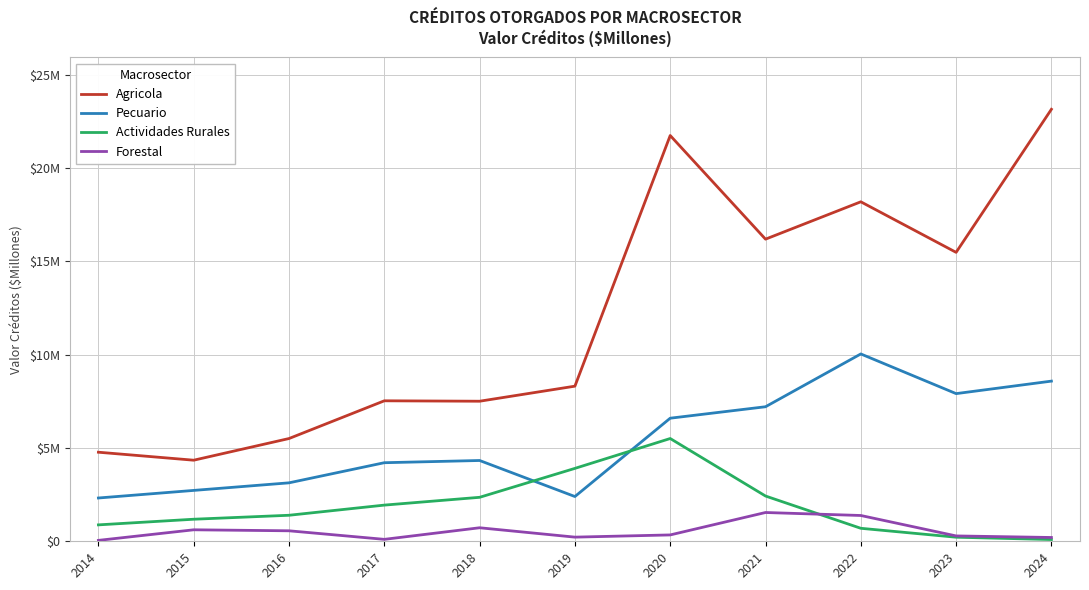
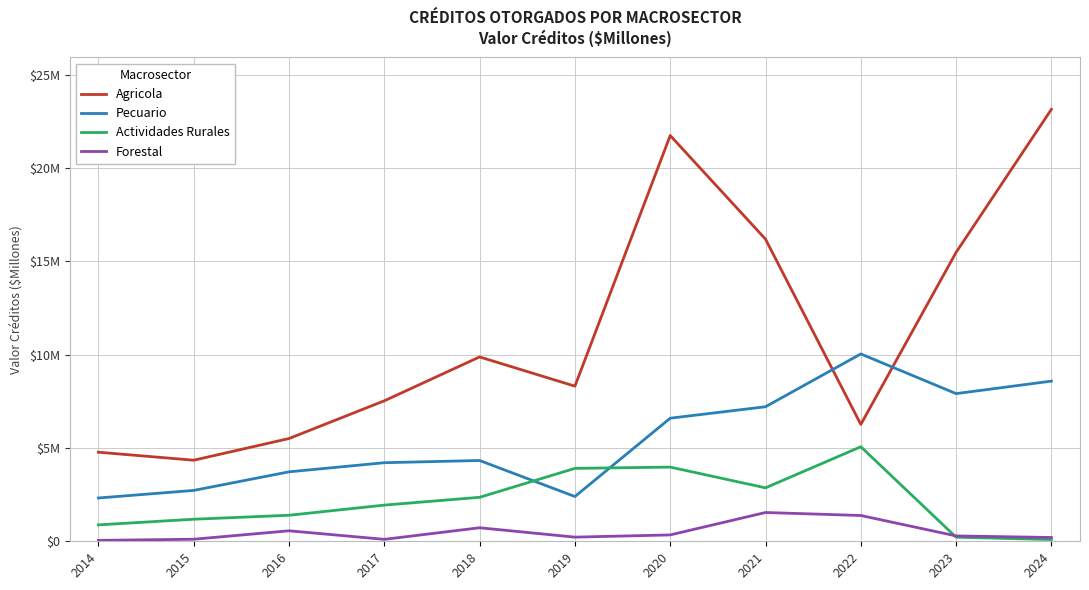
Forestal, 2015: $600000 -> $100000
Pecuario, 2016: $3100000 -> $3700000
Agricola, 2018: $7500000 -> $9900000
Actividades Rurales, 2020: $5500000 -> $4000000
Actividades Rurales, 2021: $2400000 -> $2900000
Agricola, 2022: $18200000 -> $6300000
Actividades Rurales, 2022: $700000 -> $5100000
